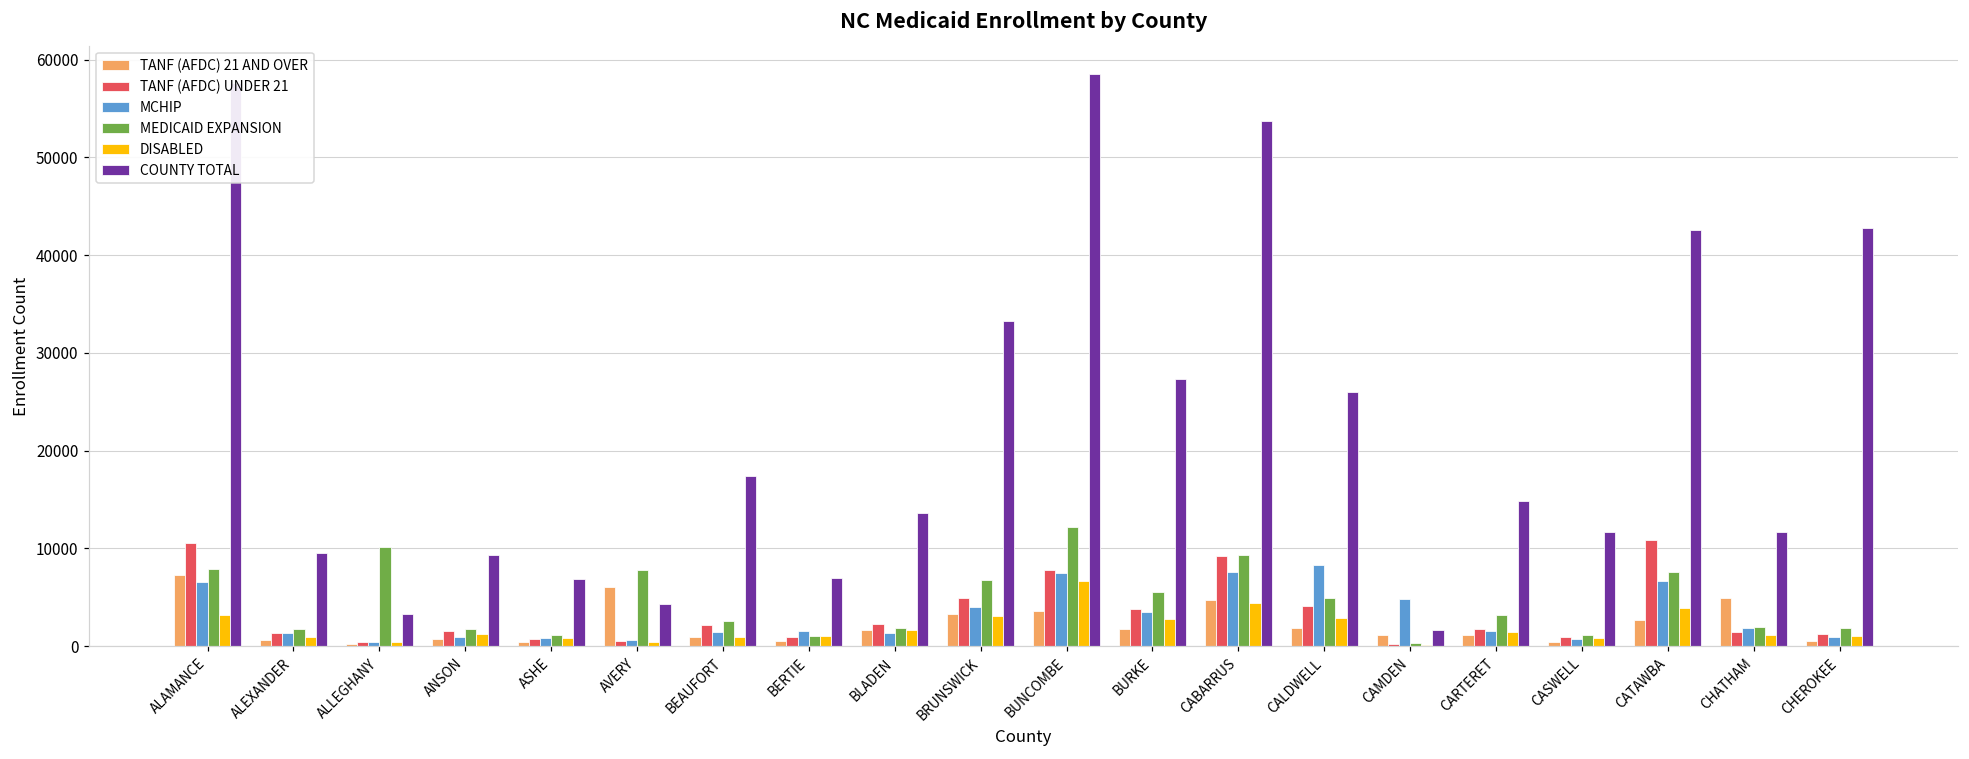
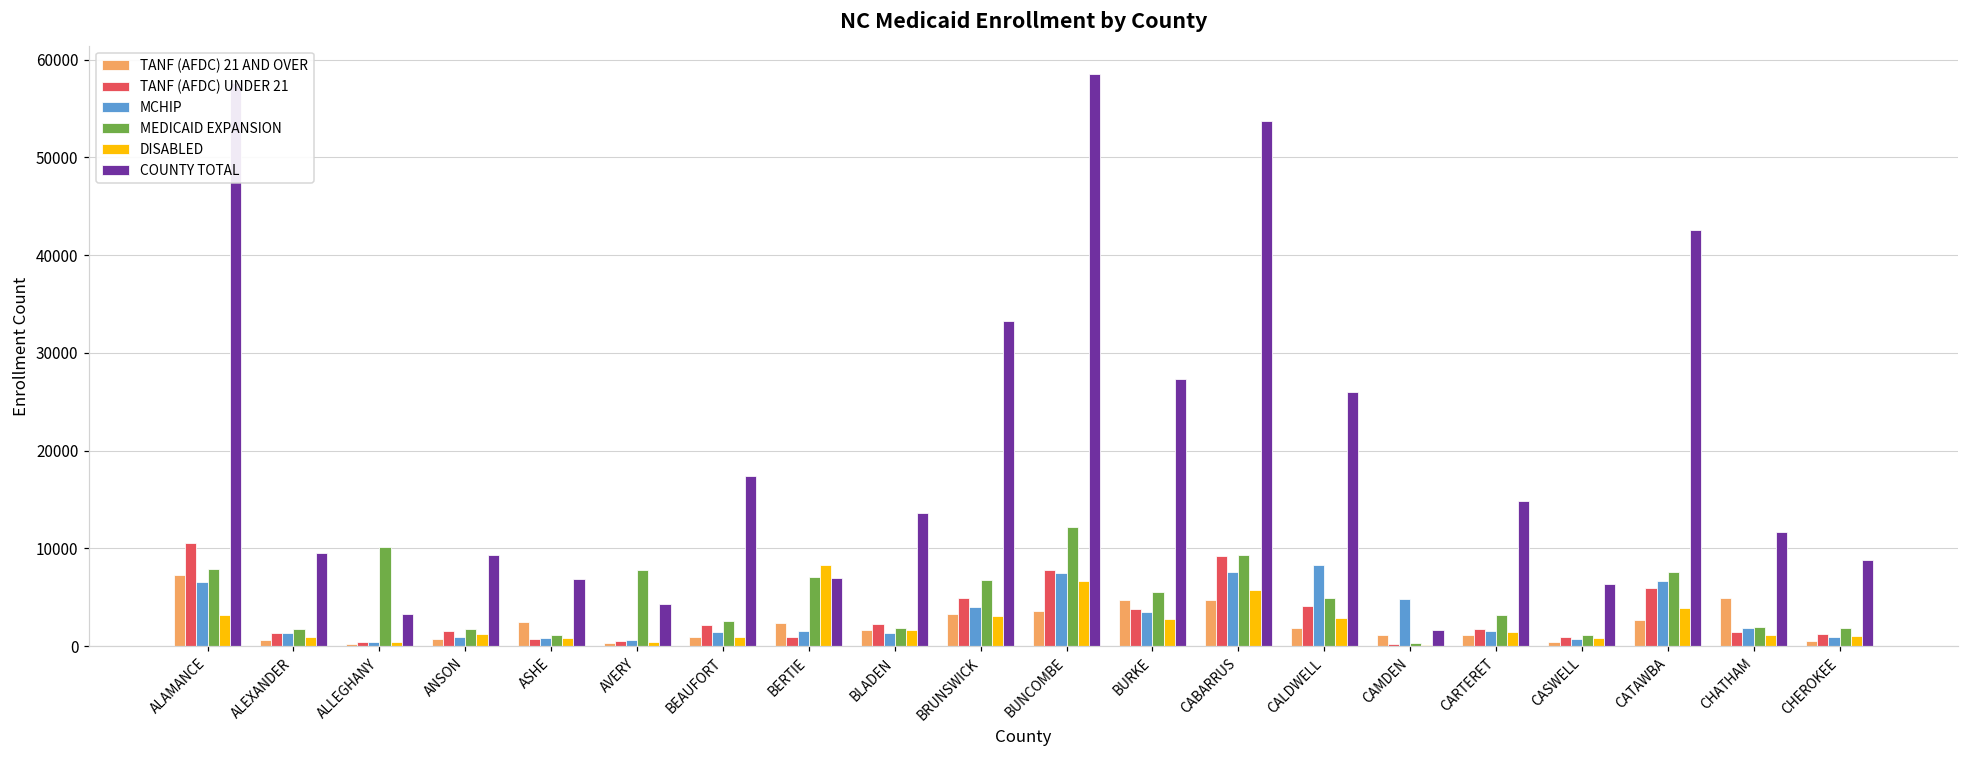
TANF (AFDC) 21 AND OVER, ASHE: 0 -> 2000
TANF (AFDC) 21 AND OVER, AVERY: 6000 -> 0
TANF (AFDC) 21 AND OVER, BERTIE: 1000 -> 2000
MEDICAID EXPANSION, BERTIE: 1000 -> 7000
DISABLED, BERTIE: 1000 -> 8000
TANF (AFDC) 21 AND OVER, BURKE: 2000 -> 5000
DISABLED, CABARRUS: 4000 -> 6000
COUNTY TOTAL, CASWELL: 12000 -> 6000
TANF (AFDC) UNDER 21, CATAWBA: 11000 -> 6000
COUNTY TOTAL, CHEROKEE: 43000 -> 9000
